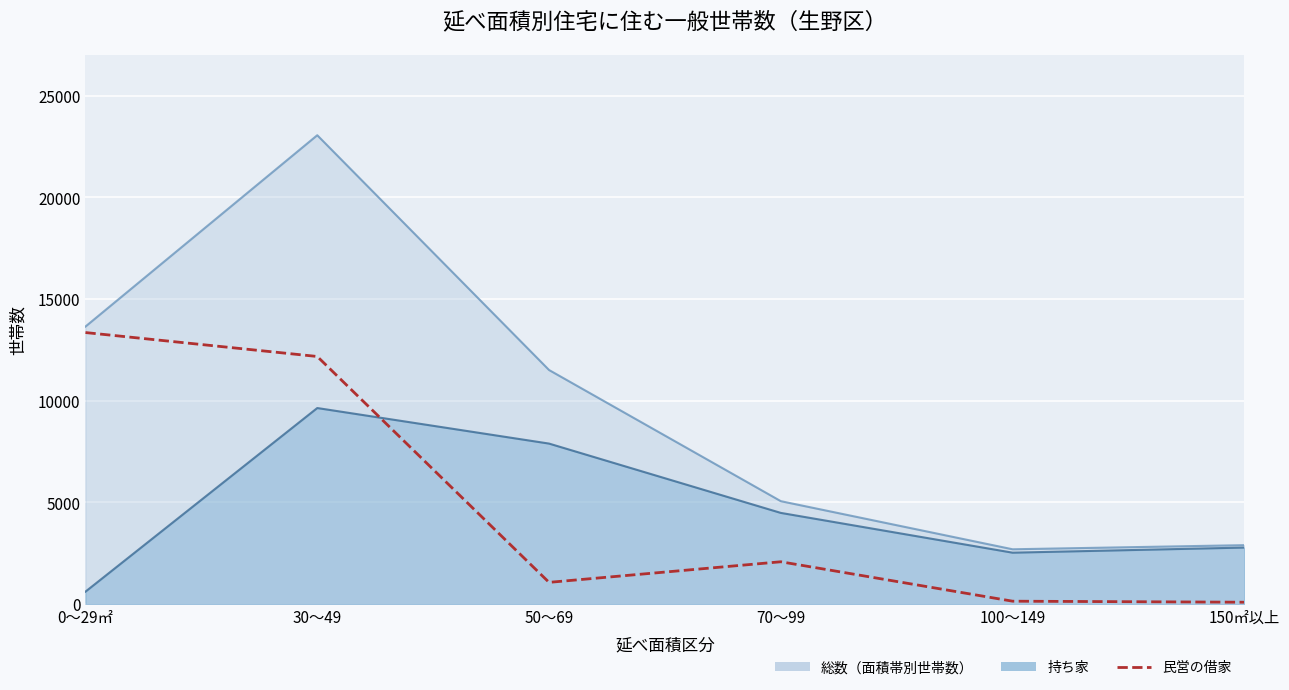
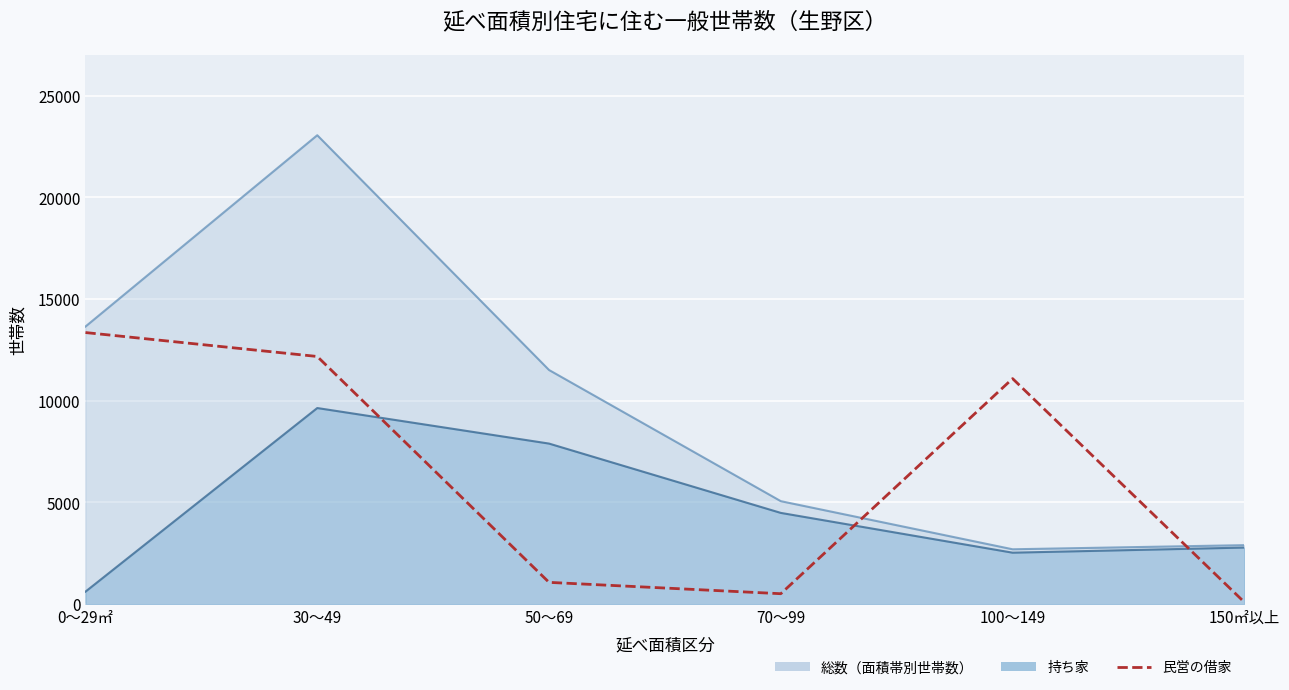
民営の借家, 70～99: 2100 -> 500
民営の借家, 100～149: 100 -> 11100
